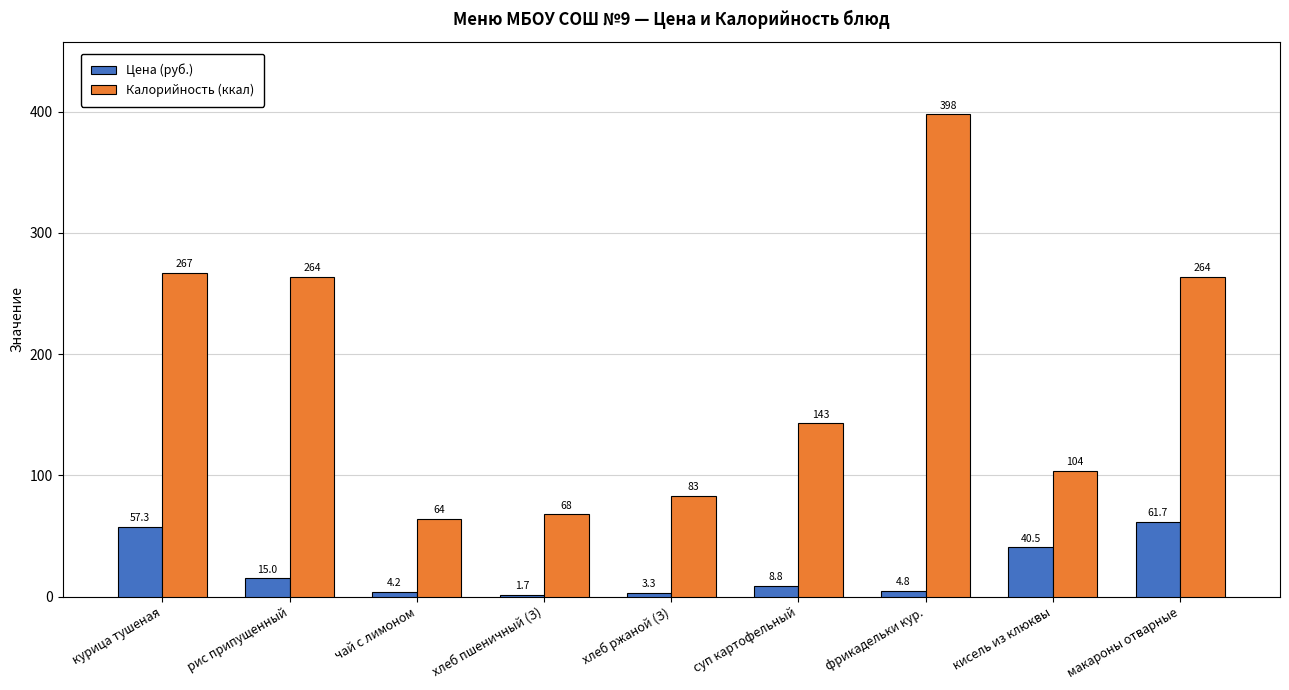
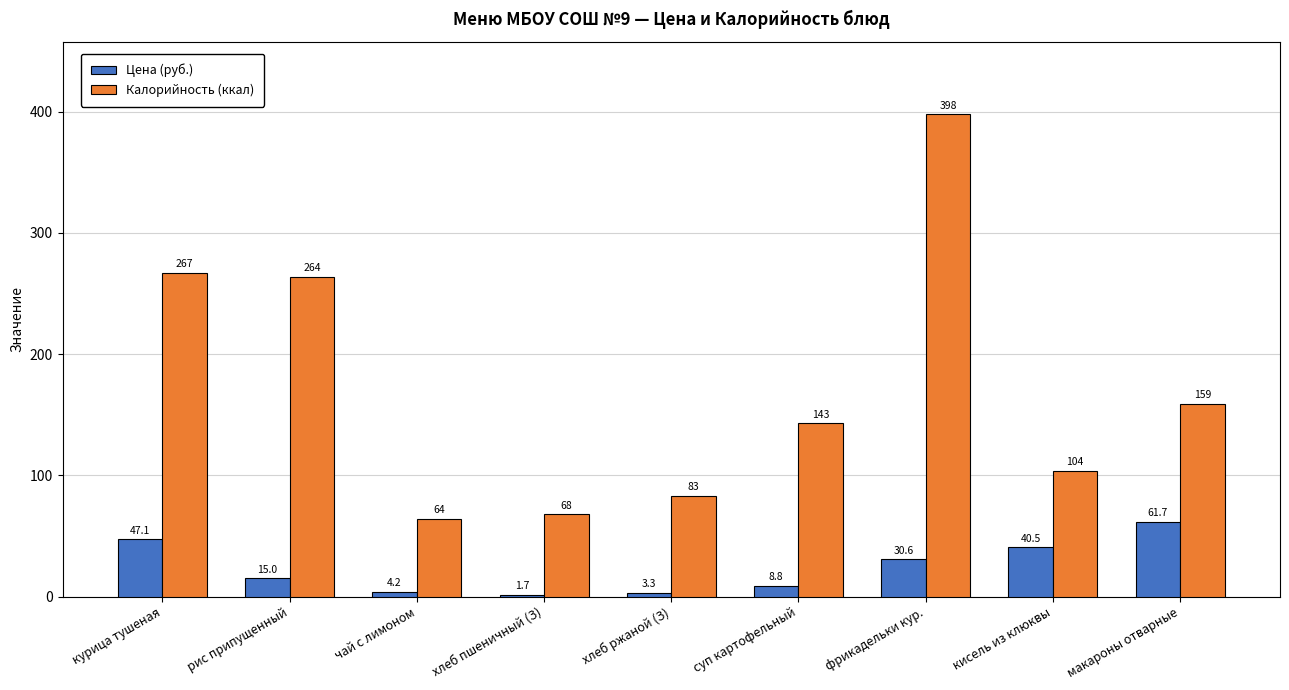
Цена (руб.), курица тушеная: 57.3 -> 47.1
Цена (руб.), фрикадельки кур.: 4.8 -> 30.6
Калорийность (ккал), макароны отварные: 264 -> 159
